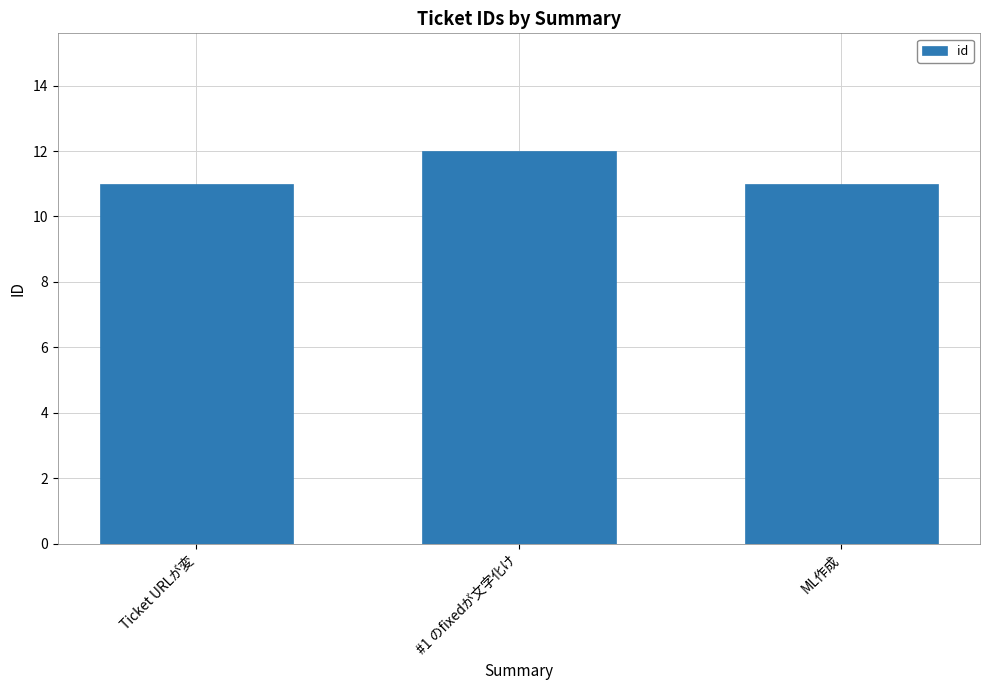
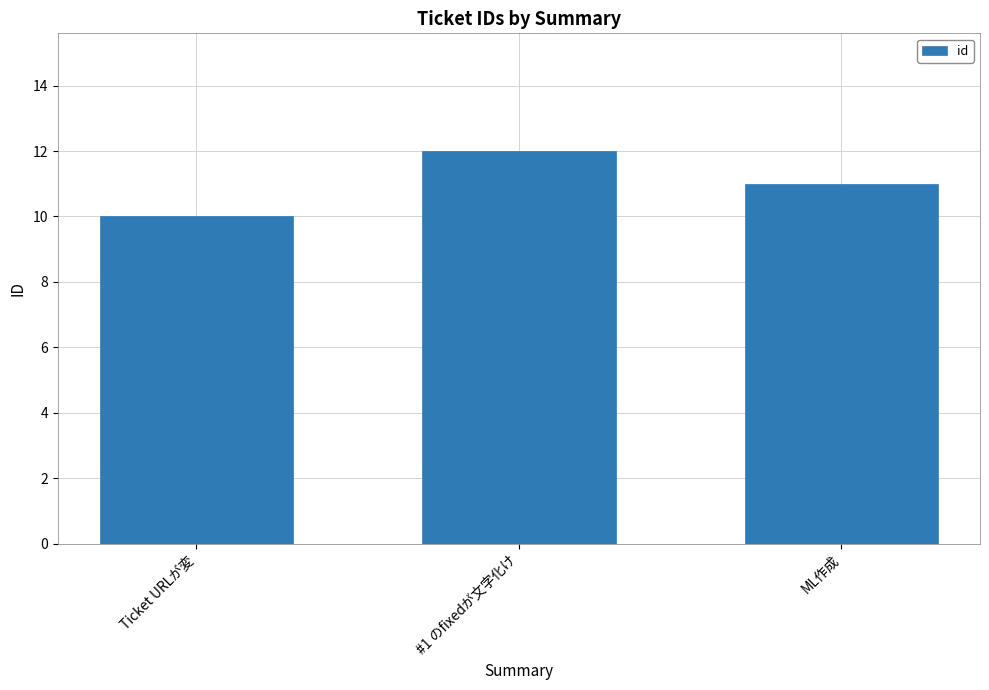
Ticket URLが変: 11 -> 10
